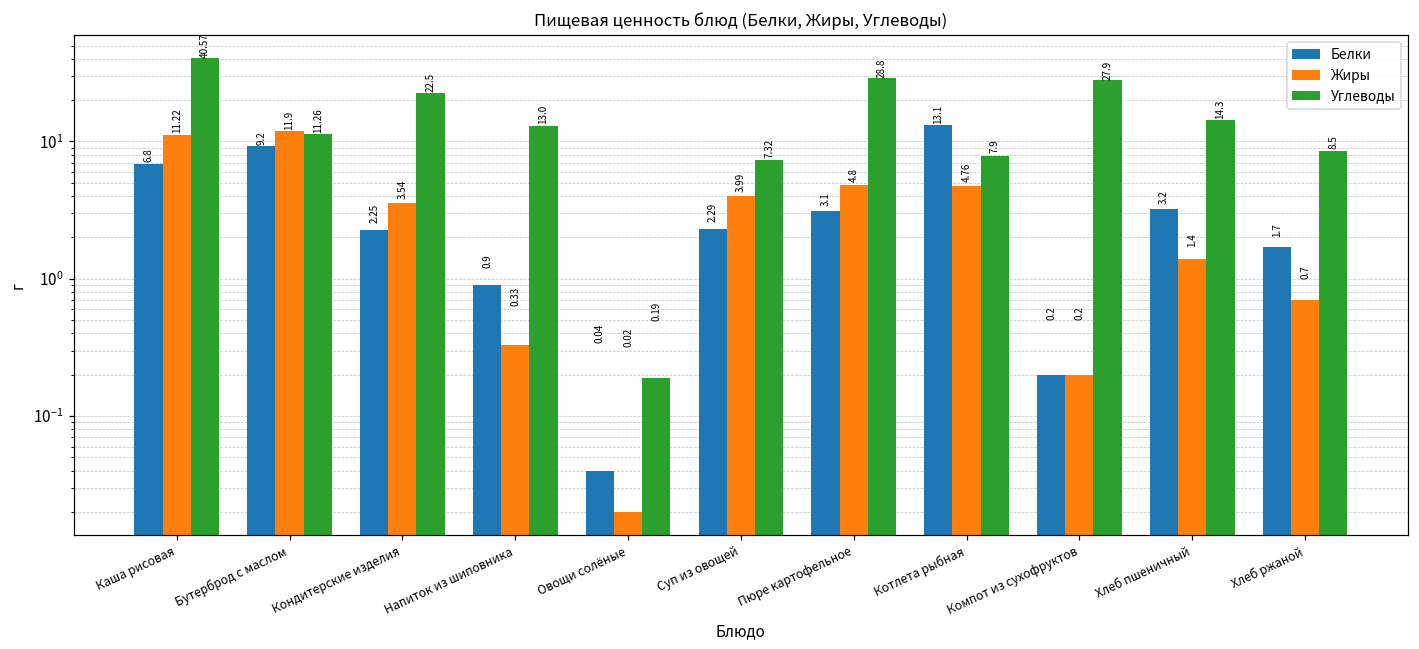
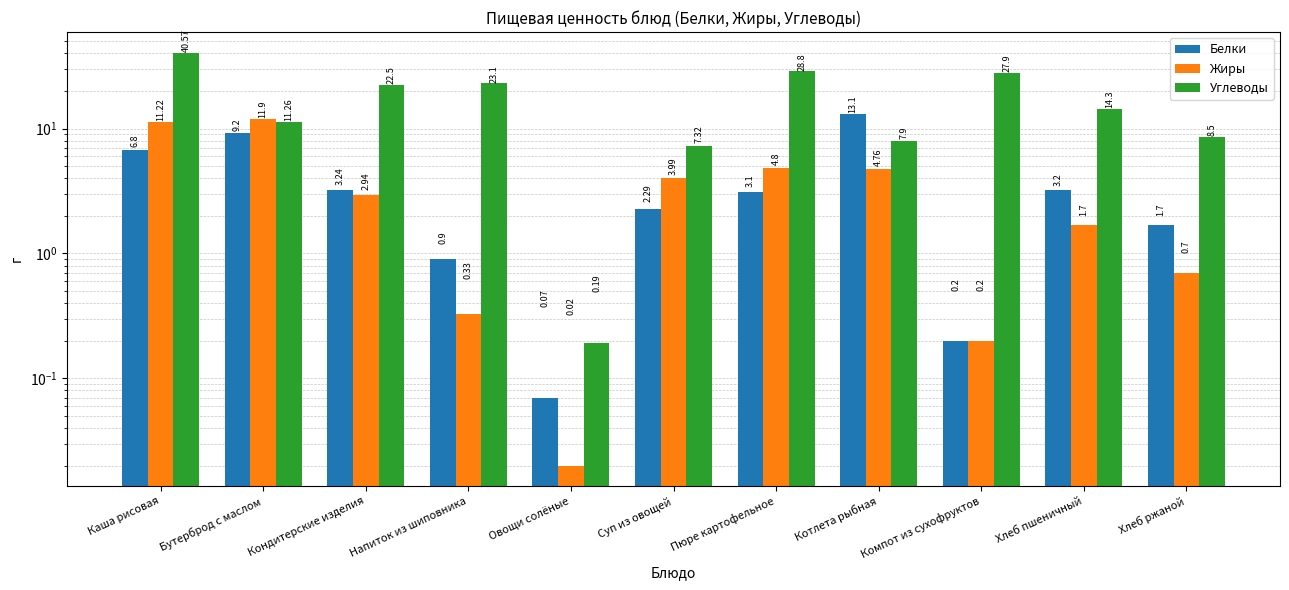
Белки, Кондитерские изделия: 2.25 -> 3.24
Жиры, Кондитерские изделия: 3.54 -> 2.94
Углеводы, Напиток из шиповника: 13.0 -> 23.1
Белки, Овощи солёные: 0.04 -> 0.07
Жиры, Хлеб пшеничный: 1.4 -> 1.7
